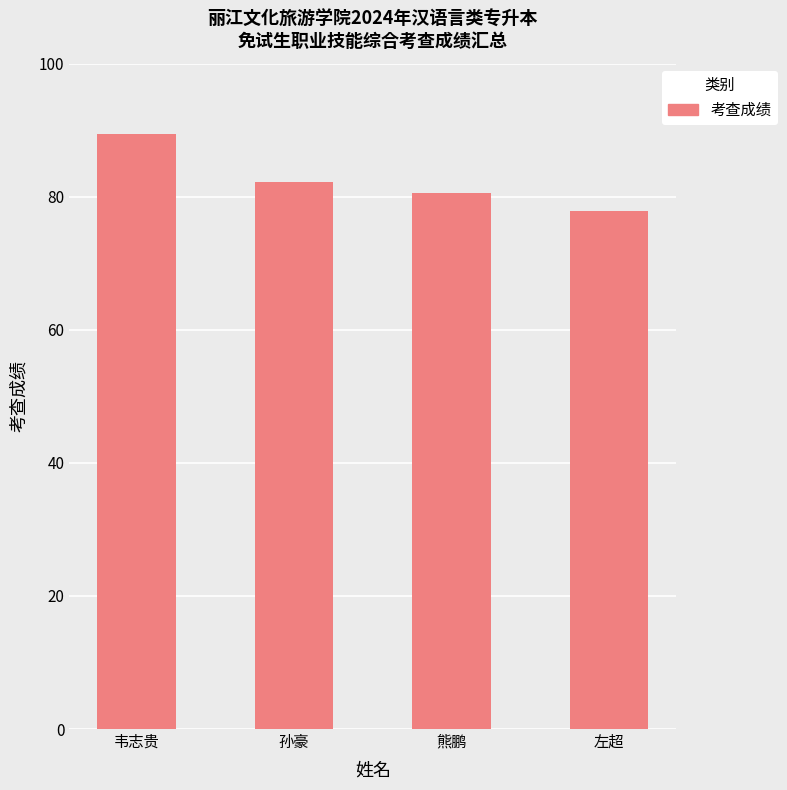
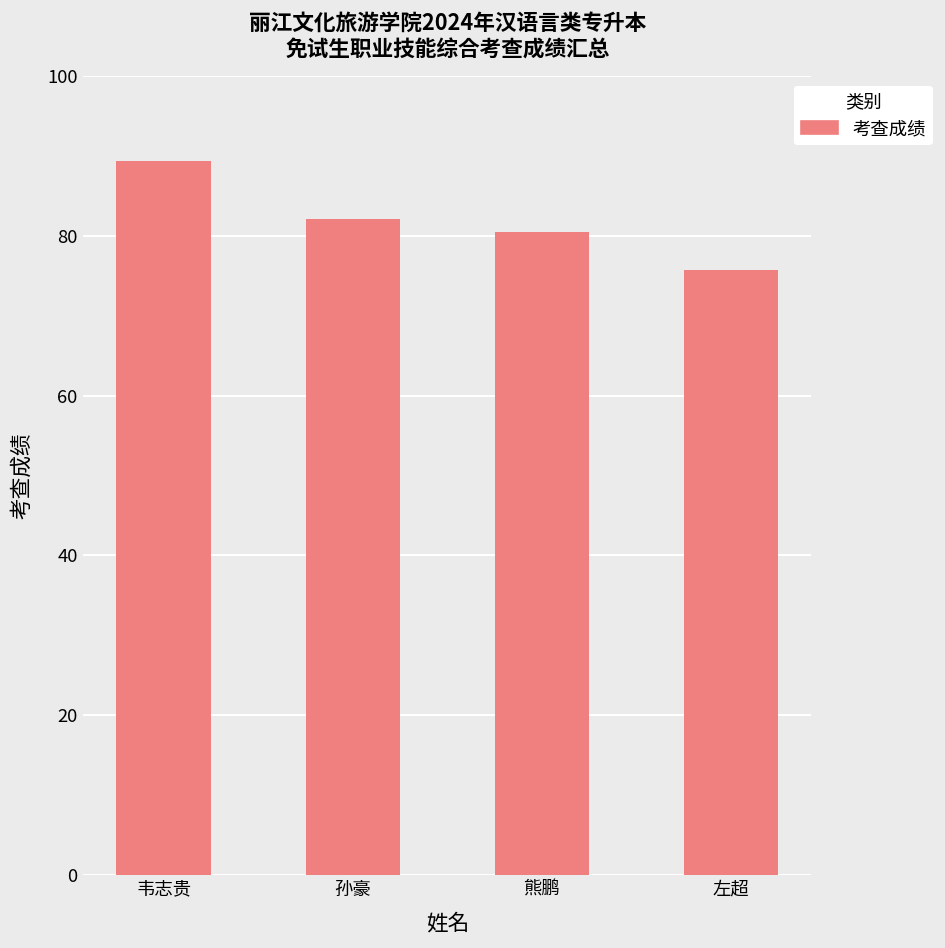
左超: 78 -> 76
